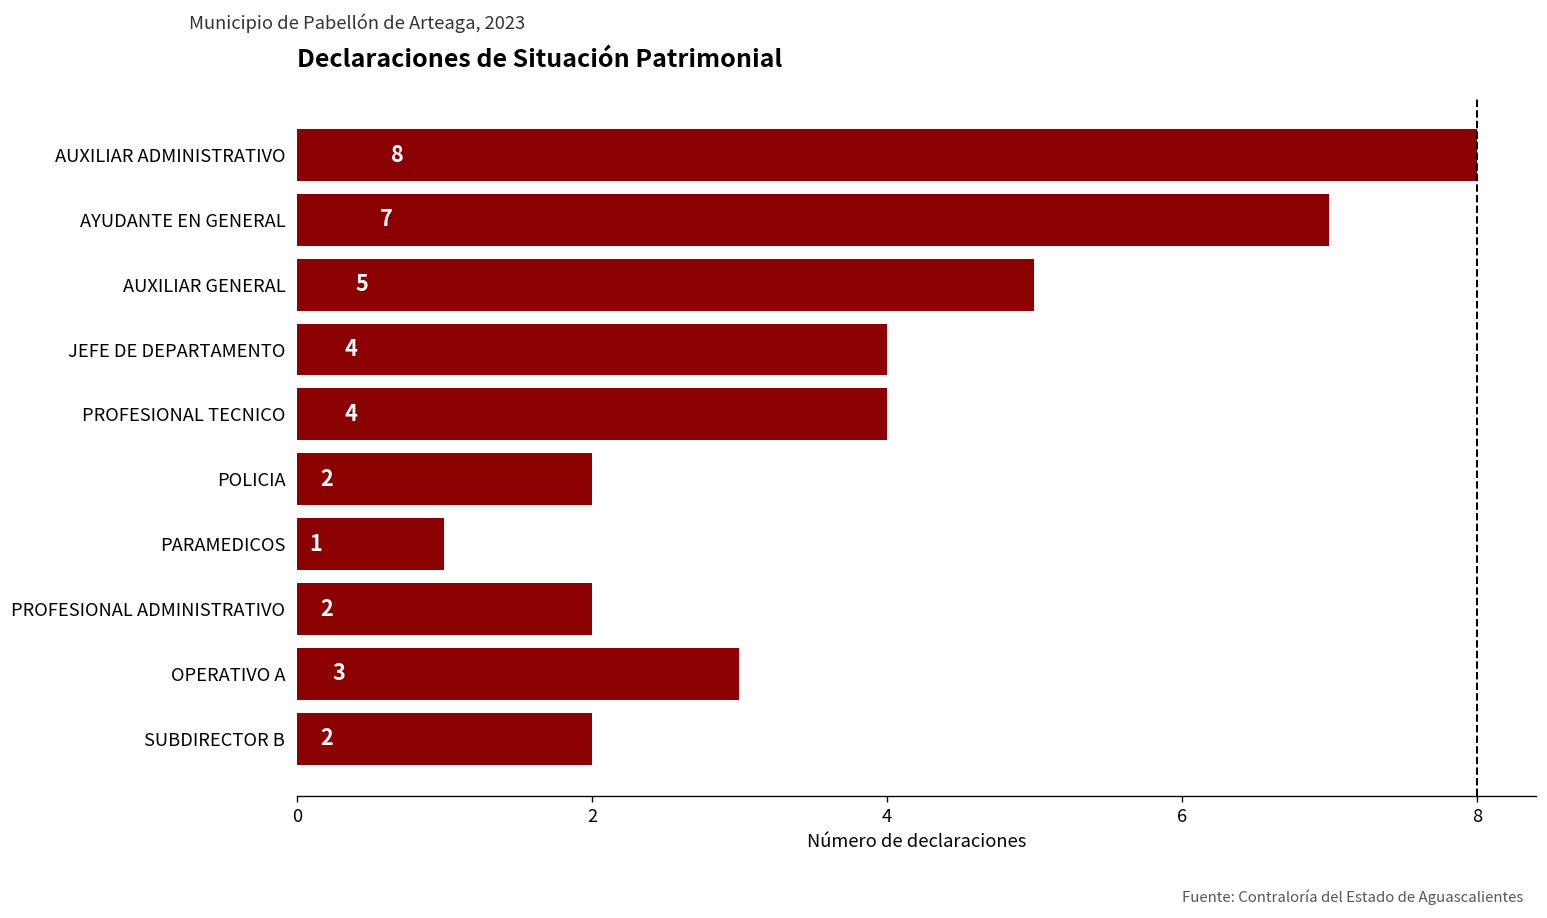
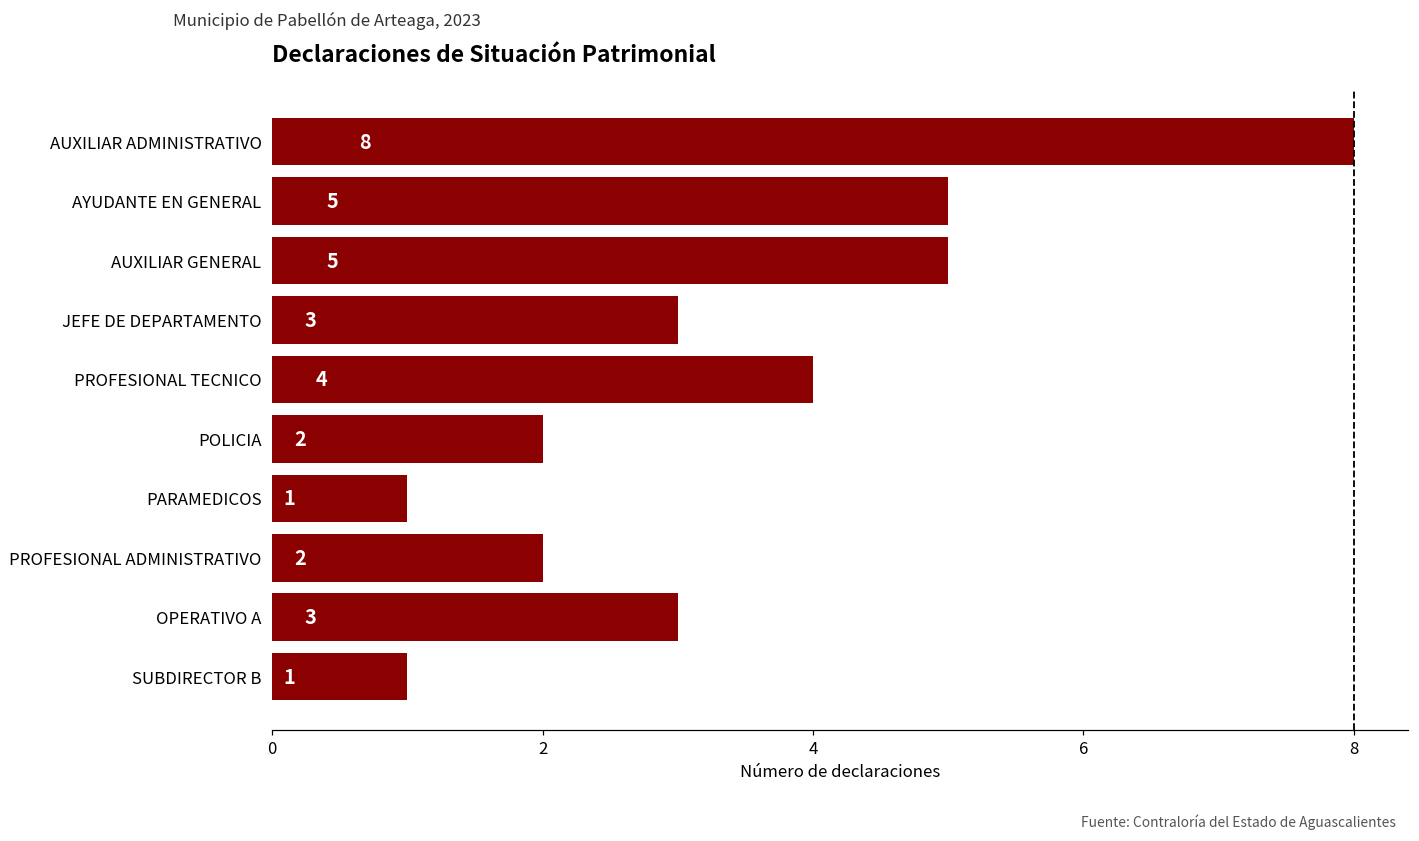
AYUDANTE EN GENERAL: 7 -> 5
JEFE DE DEPARTAMENTO: 4 -> 3
SUBDIRECTOR B: 2 -> 1
